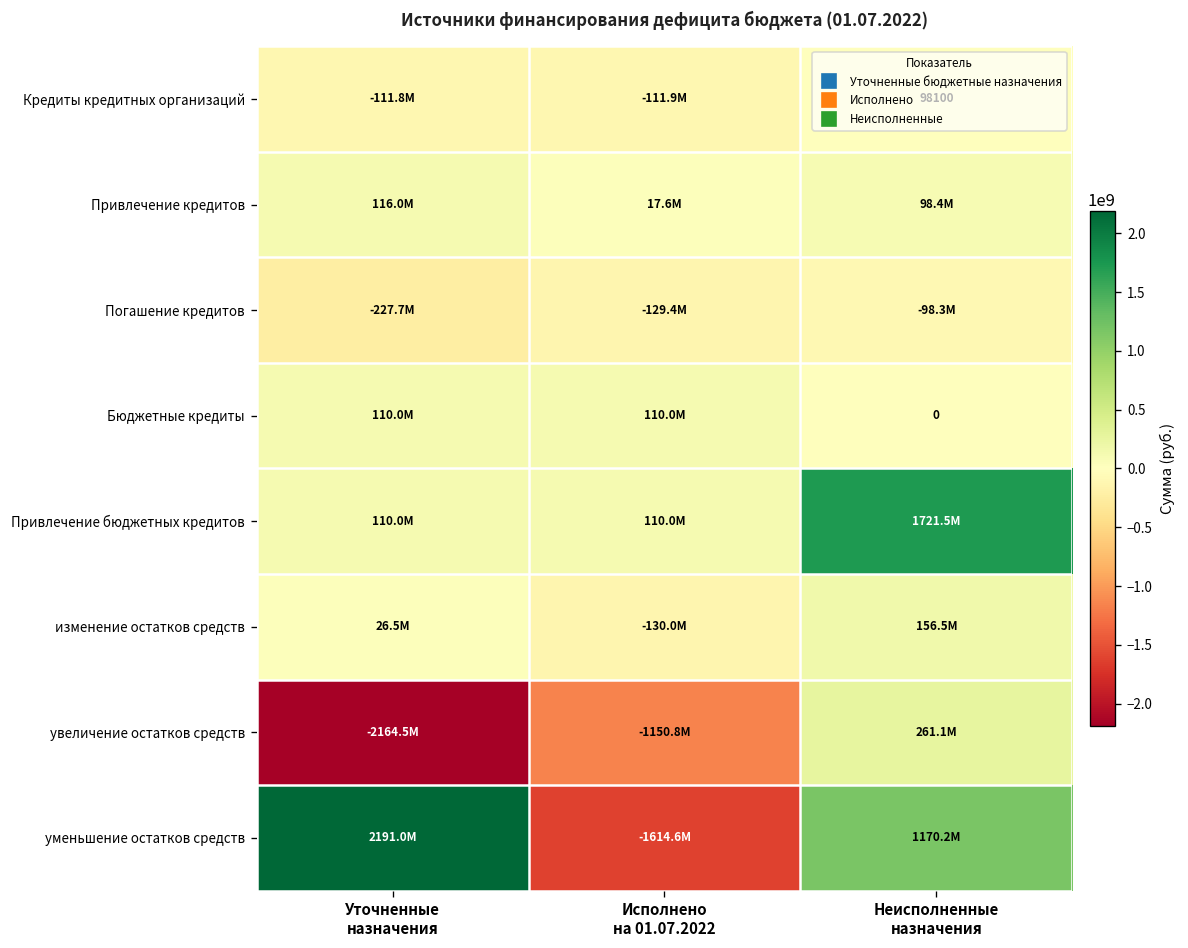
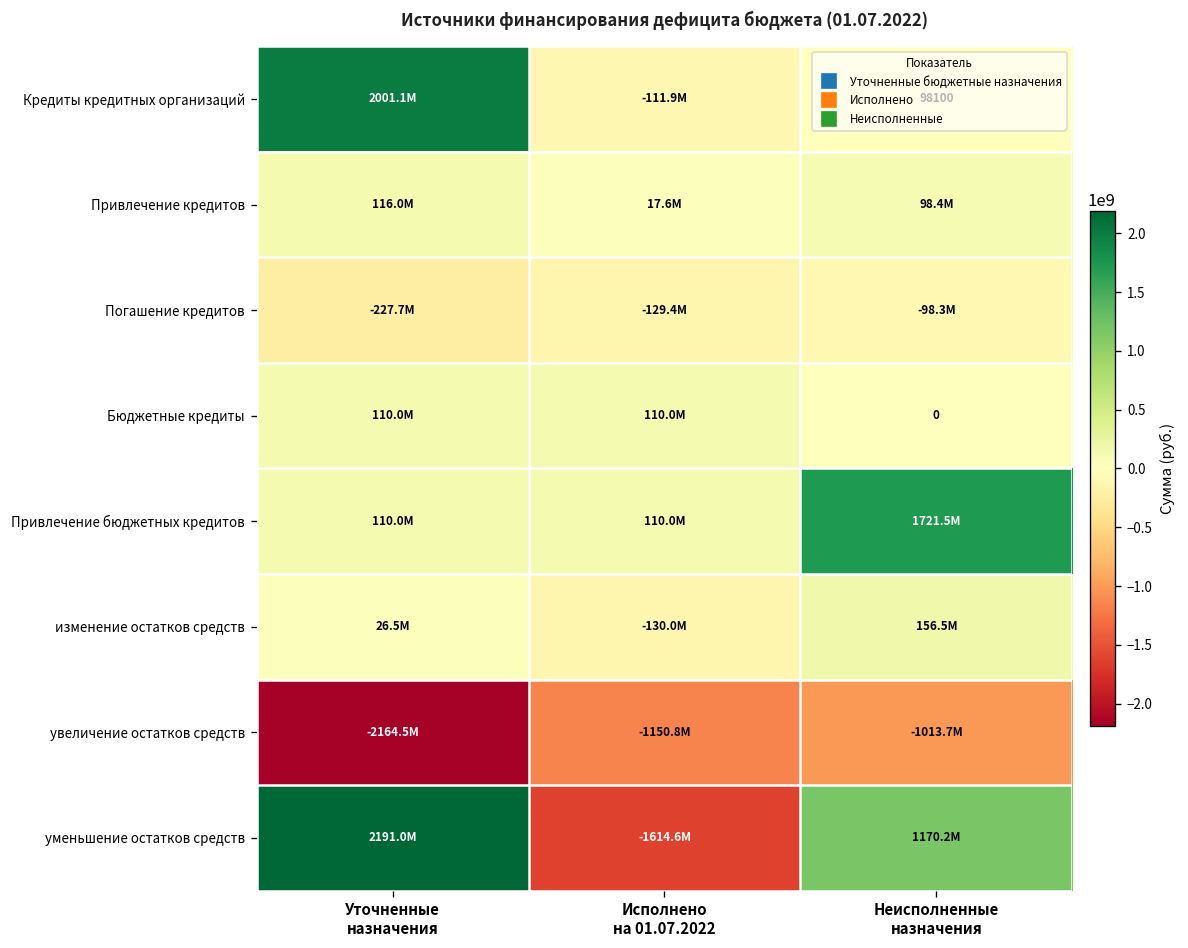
Кредиты кредитных организаций, Уточненные назначения: -111.8M -> 2001.1M
увеличение остатков средств, Неисполненные назначения: 261.1M -> -1013.7M
